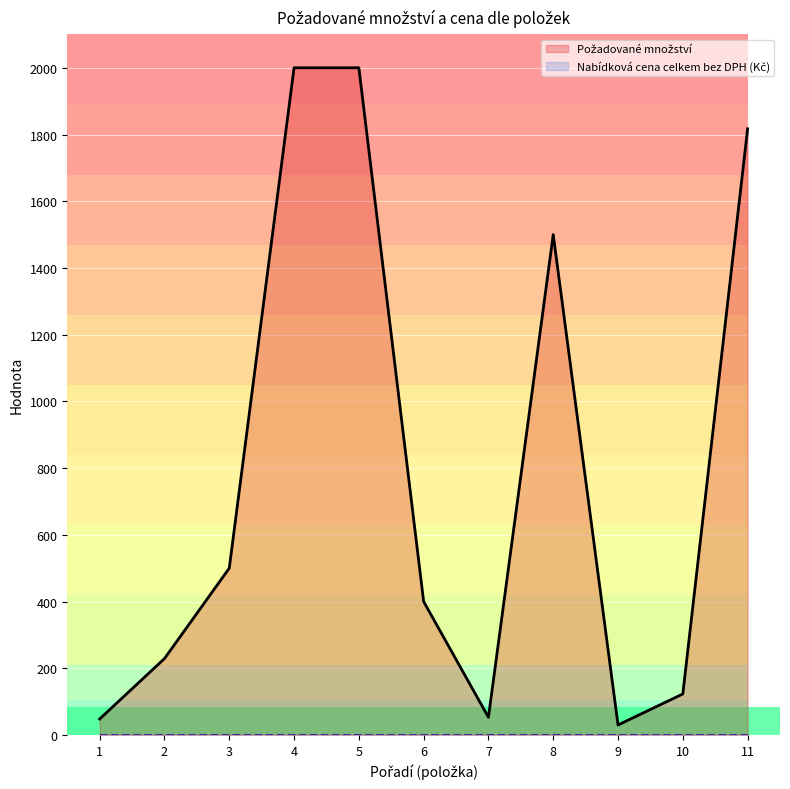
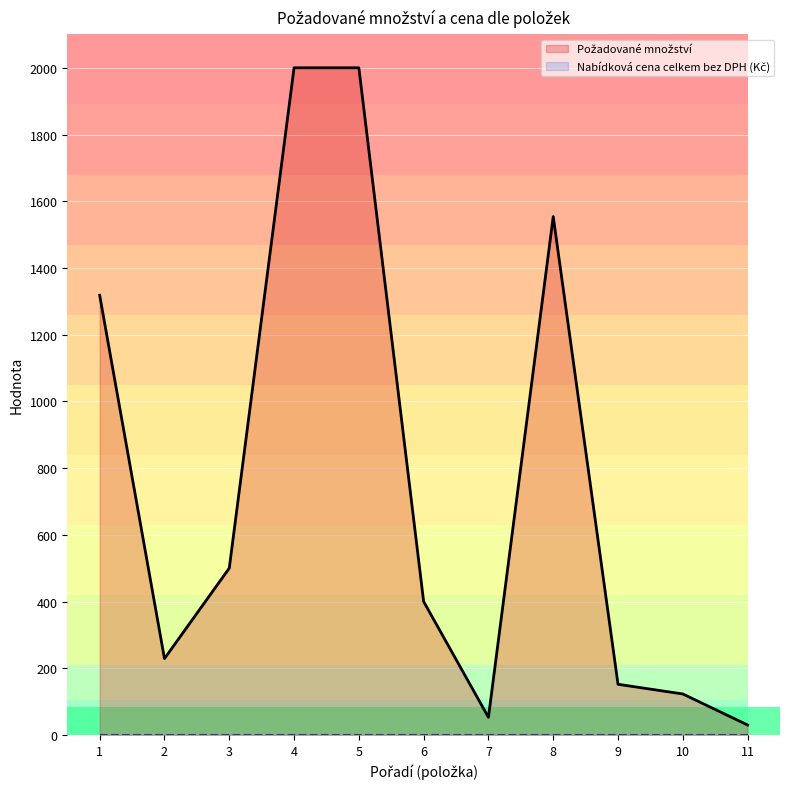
Požadované množství, 1: 50 -> 1320
Požadované množství, 8: 1500 -> 1550
Požadované množství, 9: 30 -> 150
Požadované množství, 11: 1820 -> 30
